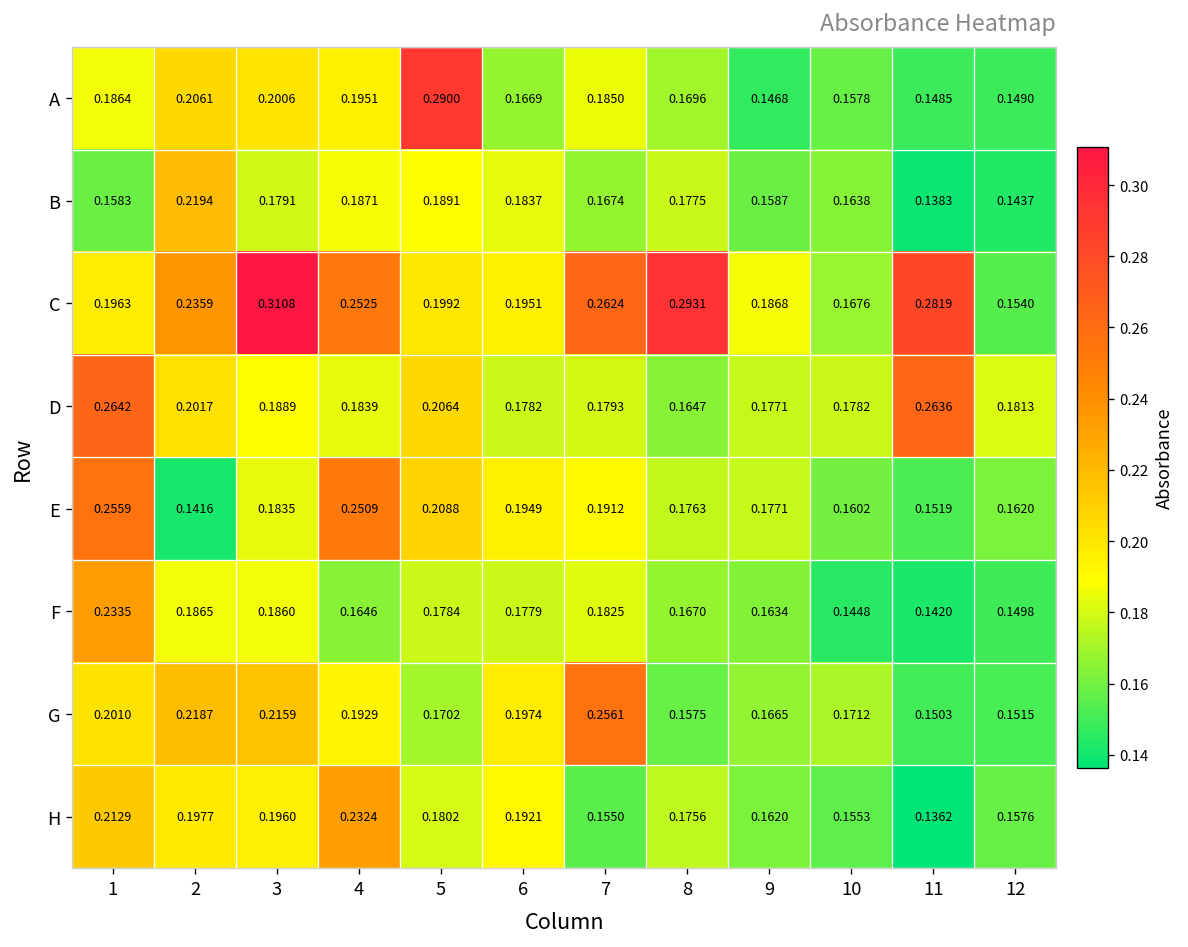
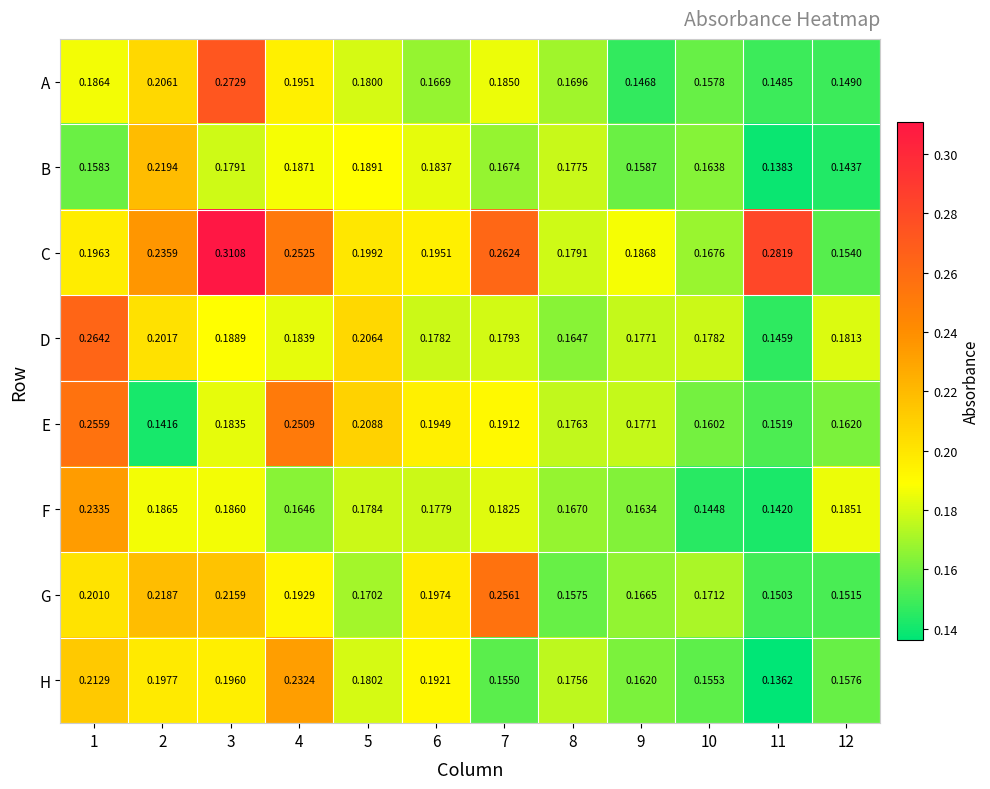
A, 3: 0.2006 -> 0.2729
A, 5: 0.2900 -> 0.1800
C, 8: 0.2931 -> 0.1791
D, 11: 0.2636 -> 0.1459
F, 12: 0.1498 -> 0.1851
